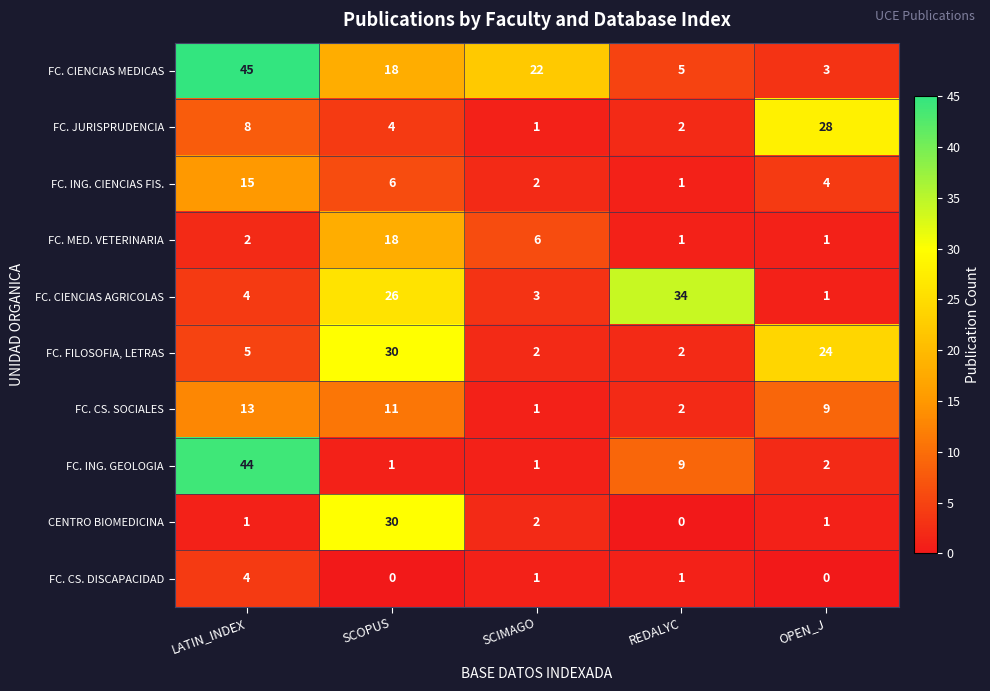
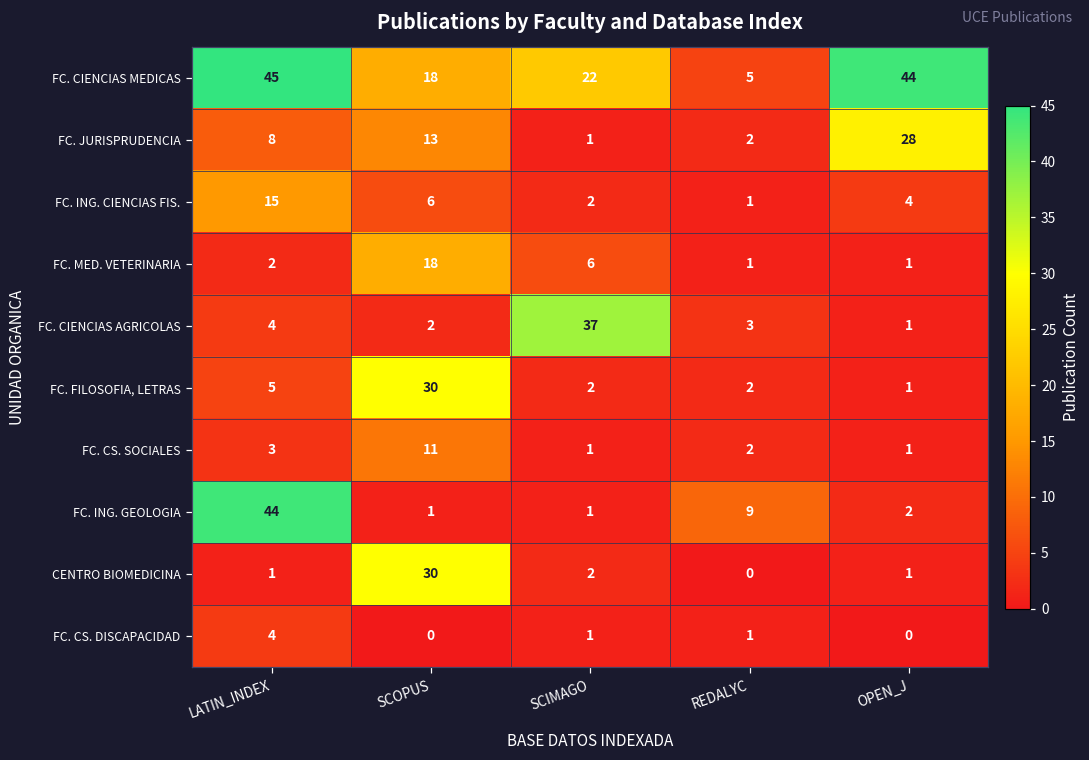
FC. CIENCIAS MEDICAS, OPEN_J: 3 -> 44
FC. JURISPRUDENCIA, SCOPUS: 4 -> 13
FC. CIENCIAS AGRICOLAS, SCOPUS: 26 -> 2
FC. CIENCIAS AGRICOLAS, SCIMAGO: 3 -> 37
FC. CIENCIAS AGRICOLAS, REDALYC: 34 -> 3
FC. FILOSOFIA, LETRAS, OPEN_J: 24 -> 1
FC. CS. SOCIALES, LATIN_INDEX: 13 -> 3
FC. CS. SOCIALES, OPEN_J: 9 -> 1
